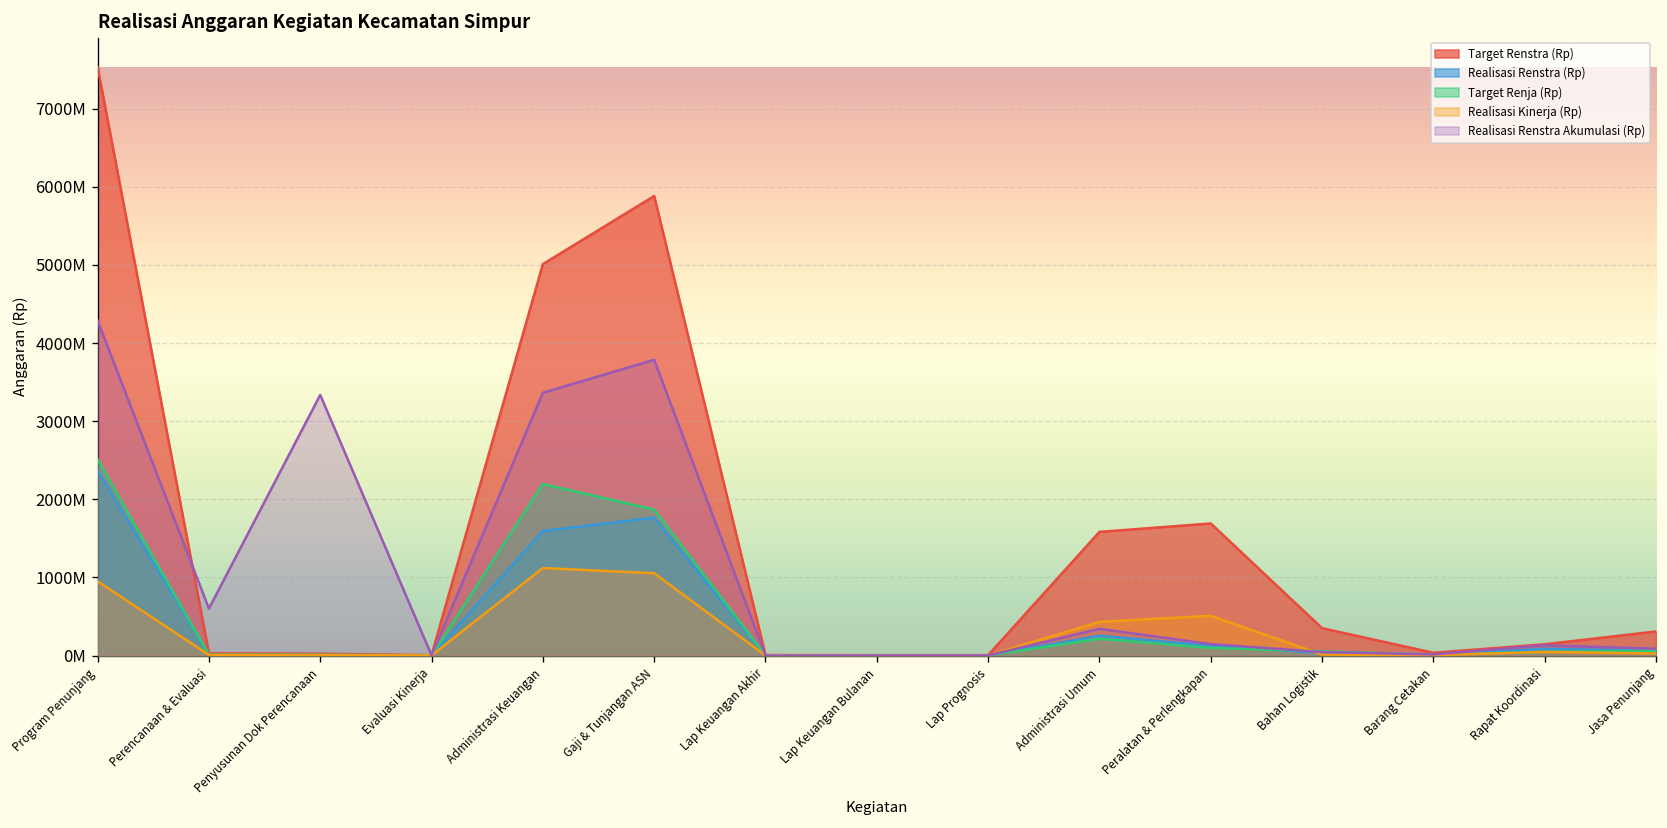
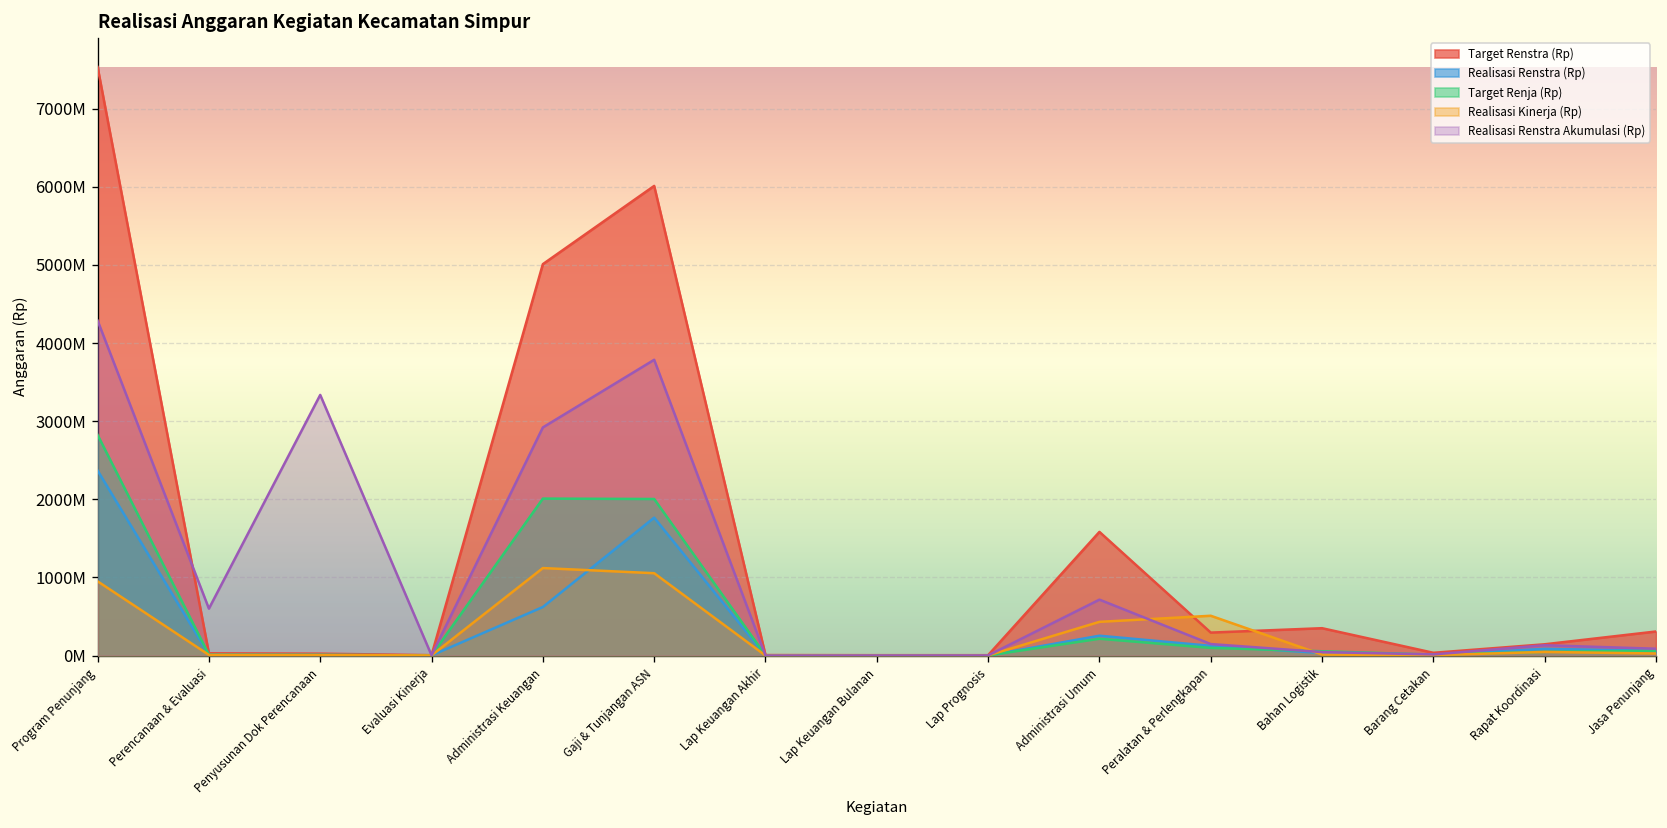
Target Renja (Rp), Program Penunjang: 2500000000 -> 2800000000
Realisasi Renstra (Rp), Administrasi Keuangan: 1600000000 -> 600000000
Target Renja (Rp), Administrasi Keuangan: 2200000000 -> 2000000000
Realisasi Renstra Akumulasi (Rp), Administrasi Keuangan: 3400000000 -> 2900000000
Target Renstra (Rp), Gaji & Tunjangan ASN: 5900000000 -> 6000000000
Target Renja (Rp), Gaji & Tunjangan ASN: 1900000000 -> 2000000000
Realisasi Renstra Akumulasi (Rp), Administrasi Umum: 300000000 -> 700000000
Target Renstra (Rp), Peralatan & Perlengkapan: 1700000000 -> 300000000
